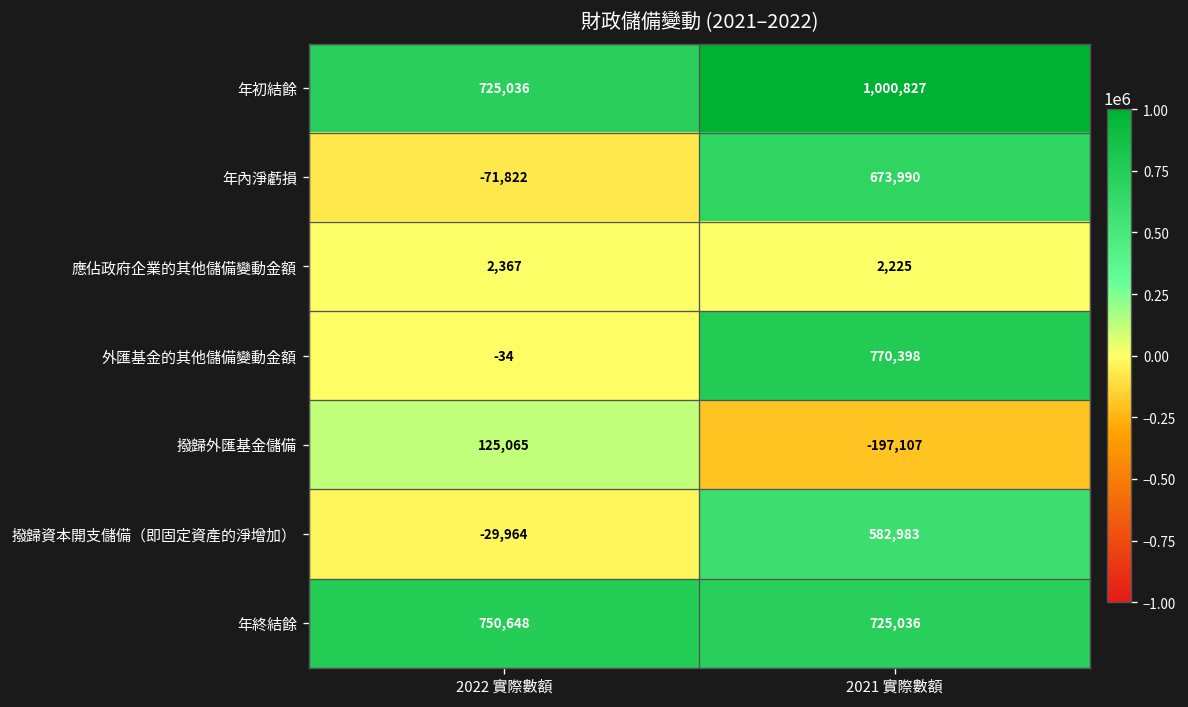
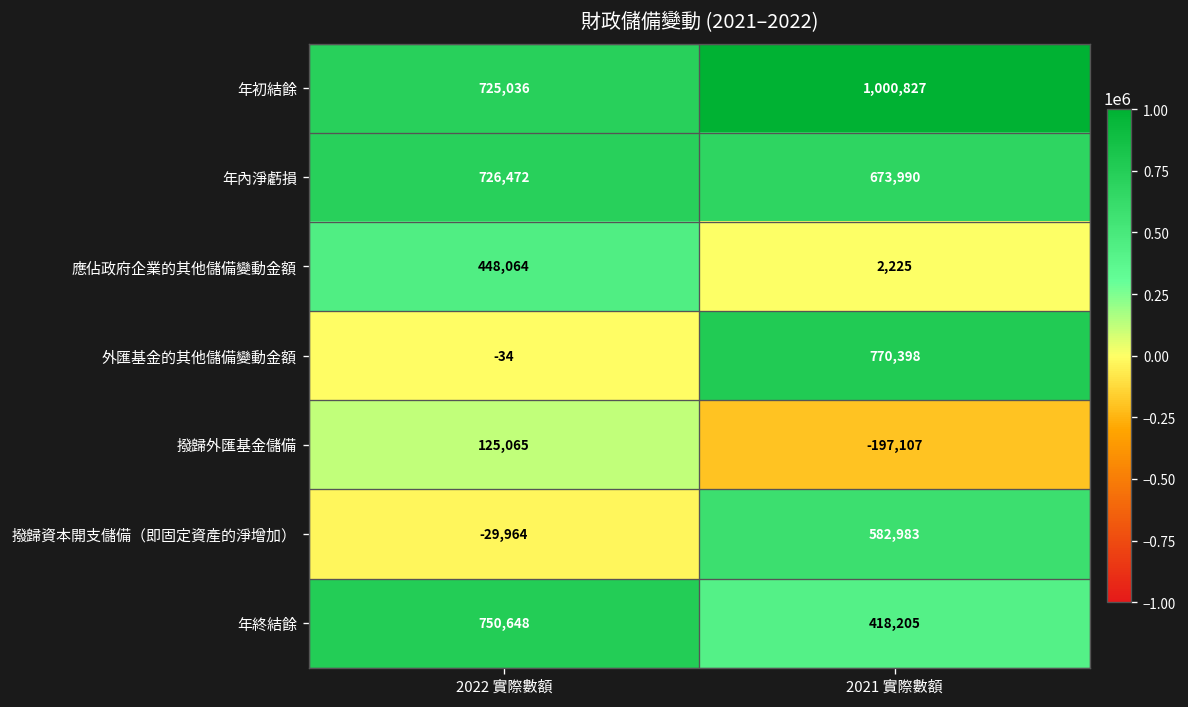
年內淨虧損, 2022 實際數額: -71,822 -> 726,472
應佔政府企業的其他儲備變動金額, 2022 實際數額: 2,367 -> 448,064
年終結餘, 2021 實際數額: 725,036 -> 418,205
